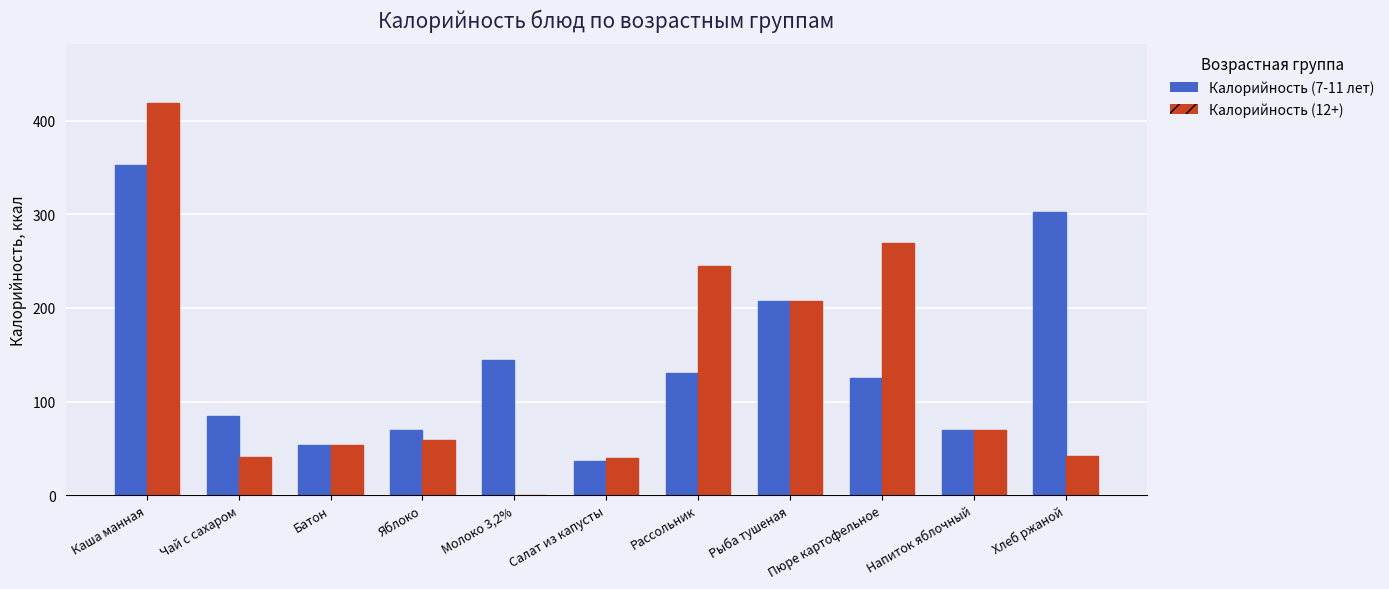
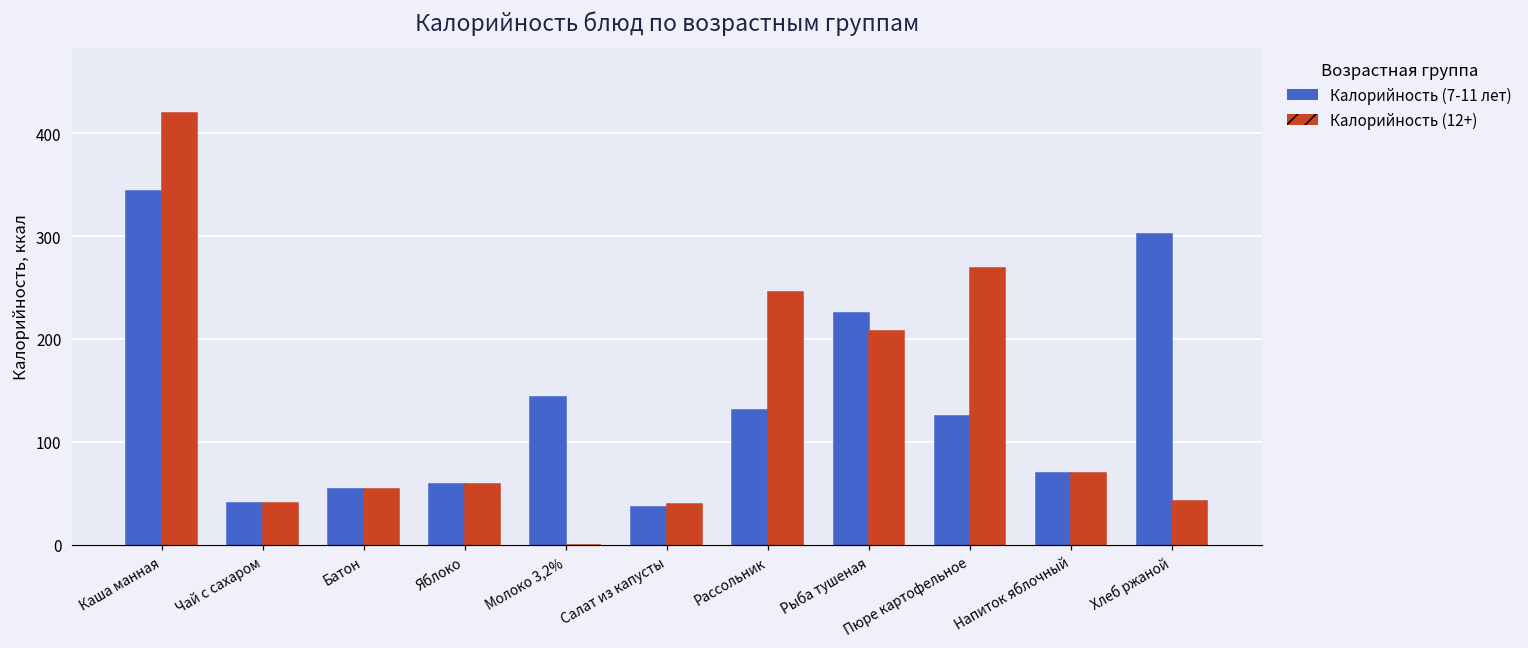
Калорийность (7-11 лет), Каша манная: 350 -> 340
Калорийность (7-11 лет), Чай с сахаром: 80 -> 40
Калорийность (7-11 лет), Яблоко: 70 -> 60
Калорийность (7-11 лет), Рыба тушеная: 210 -> 230
